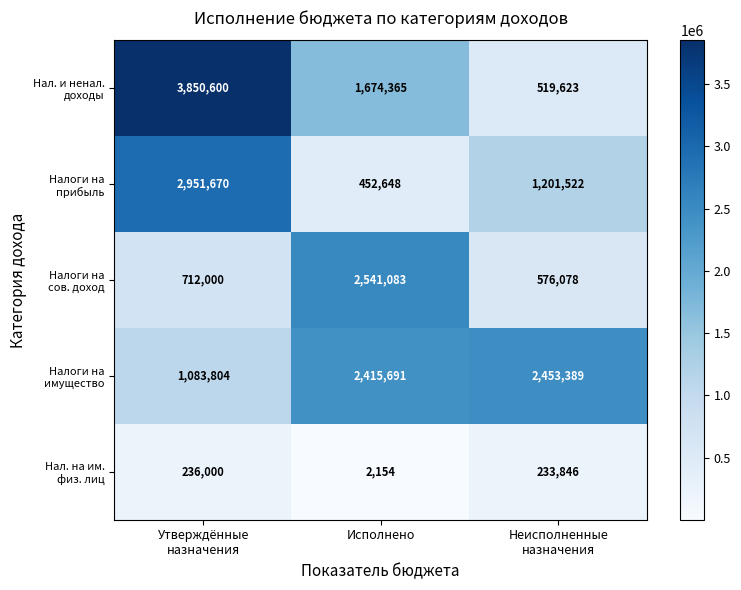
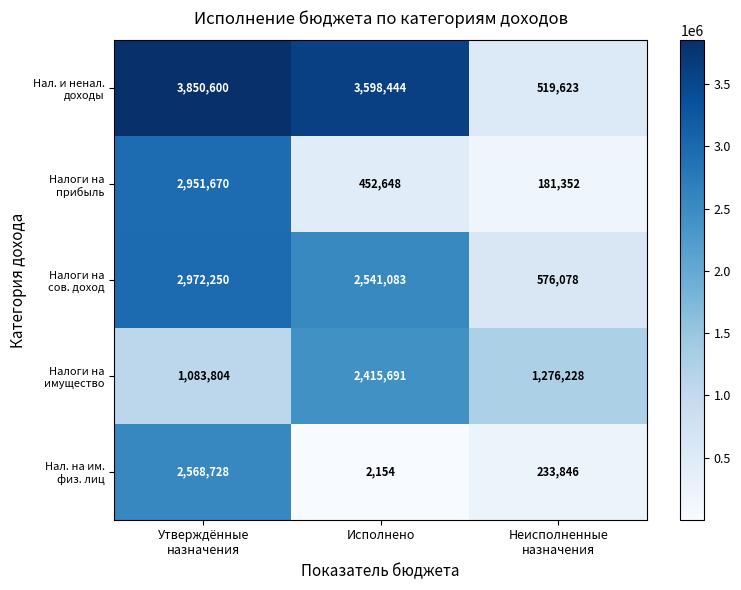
Нал. и ненал. доходы, Исполнено: 1,674,365 -> 3,598,444
Налоги на прибыль, Неисполненные назначения: 1,201,522 -> 181,352
Налоги на сов. доход, Утверждённые назначения: 712,000 -> 2,972,250
Налоги на имущество, Неисполненные назначения: 2,453,389 -> 1,276,228
Нал. на им. физ. лиц, Утверждённые назначения: 236,000 -> 2,568,728
